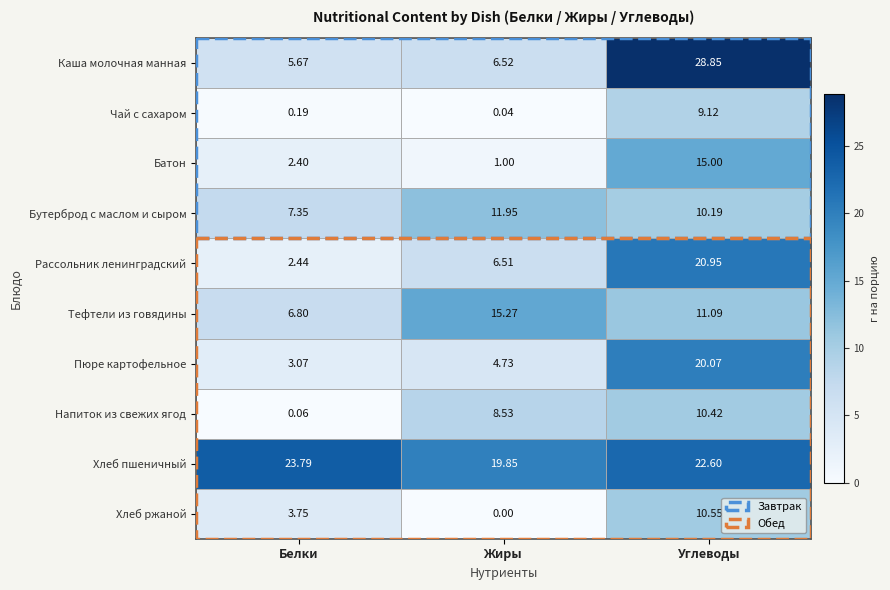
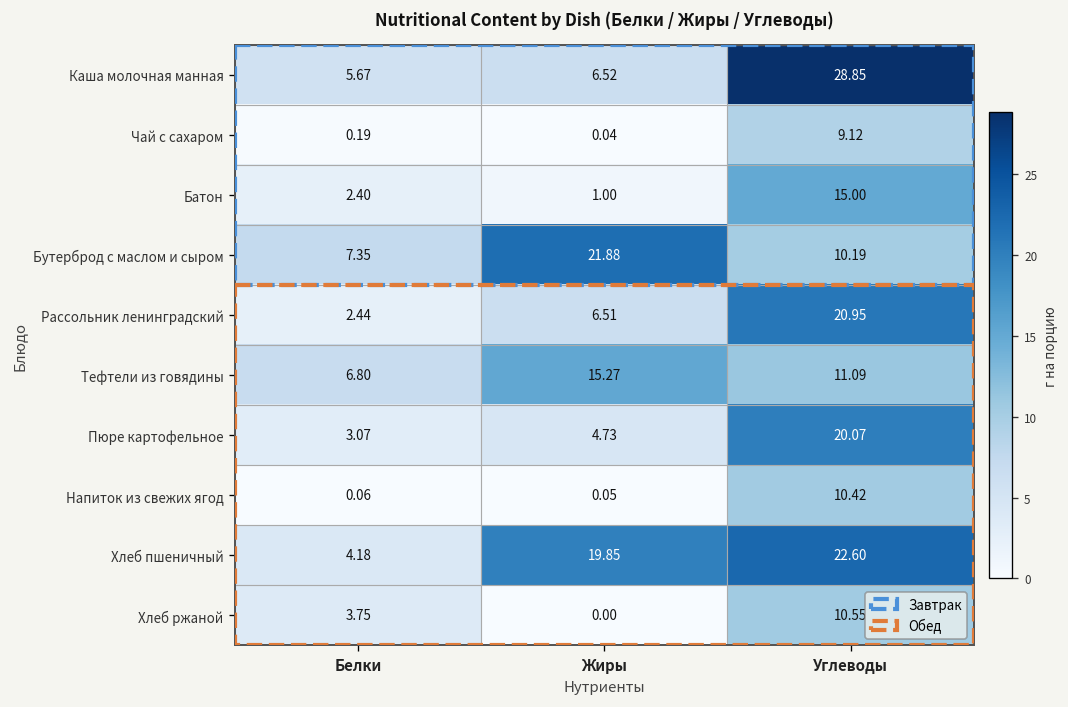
Бутерброд с маслом и сыром, Жиры: 11.95 -> 21.88
Напиток из свежих ягод, Жиры: 8.53 -> 0.05
Хлеб пшеничный, Белки: 23.79 -> 4.18
